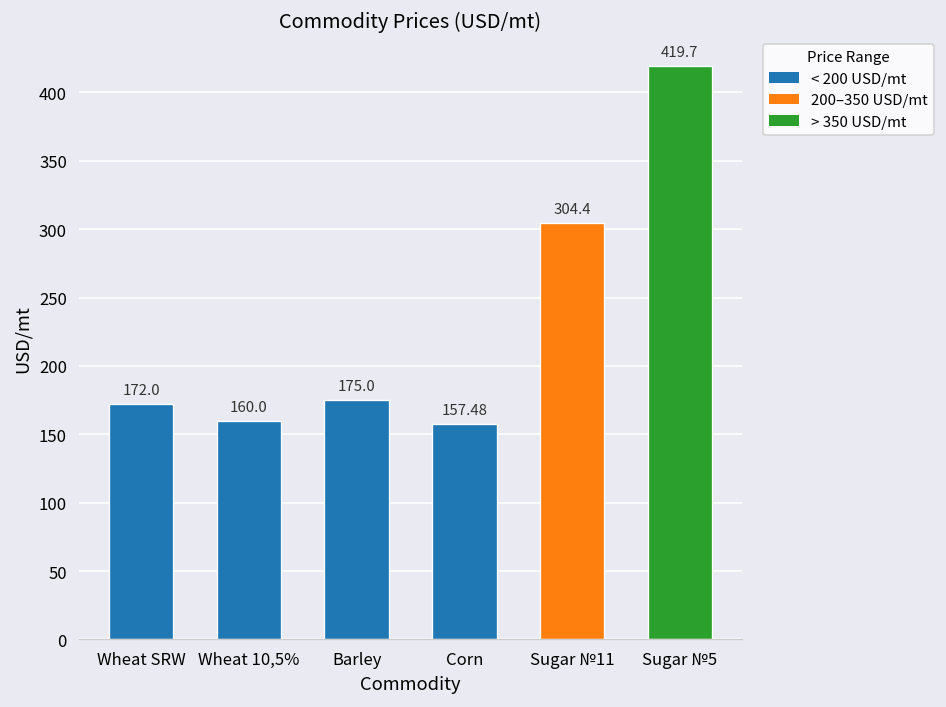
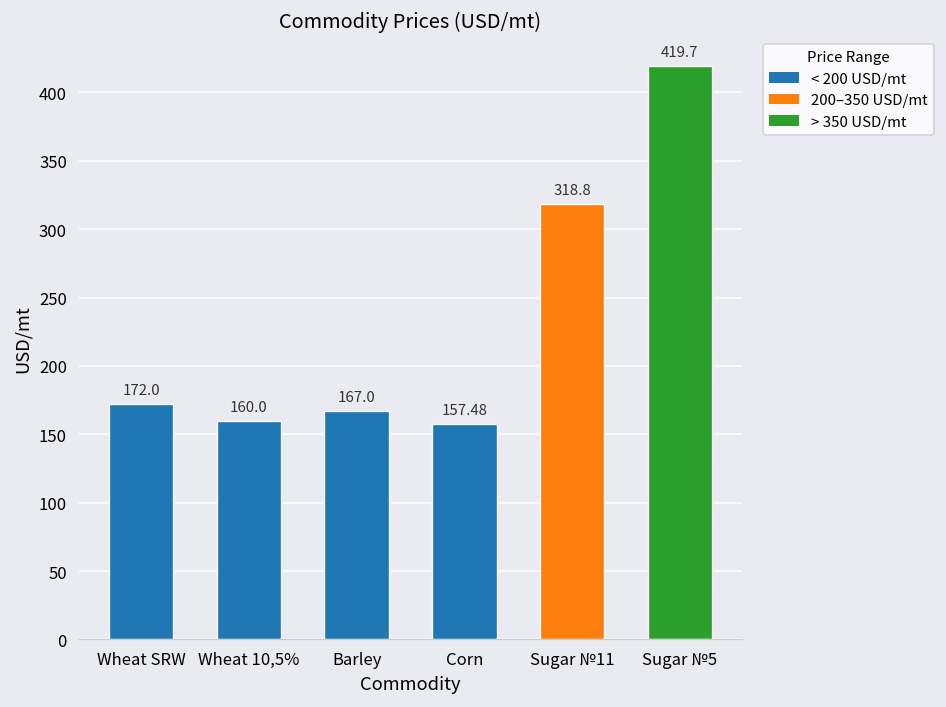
Barley: 175.0 -> 167.0
Sugar №11: 304.4 -> 318.8
